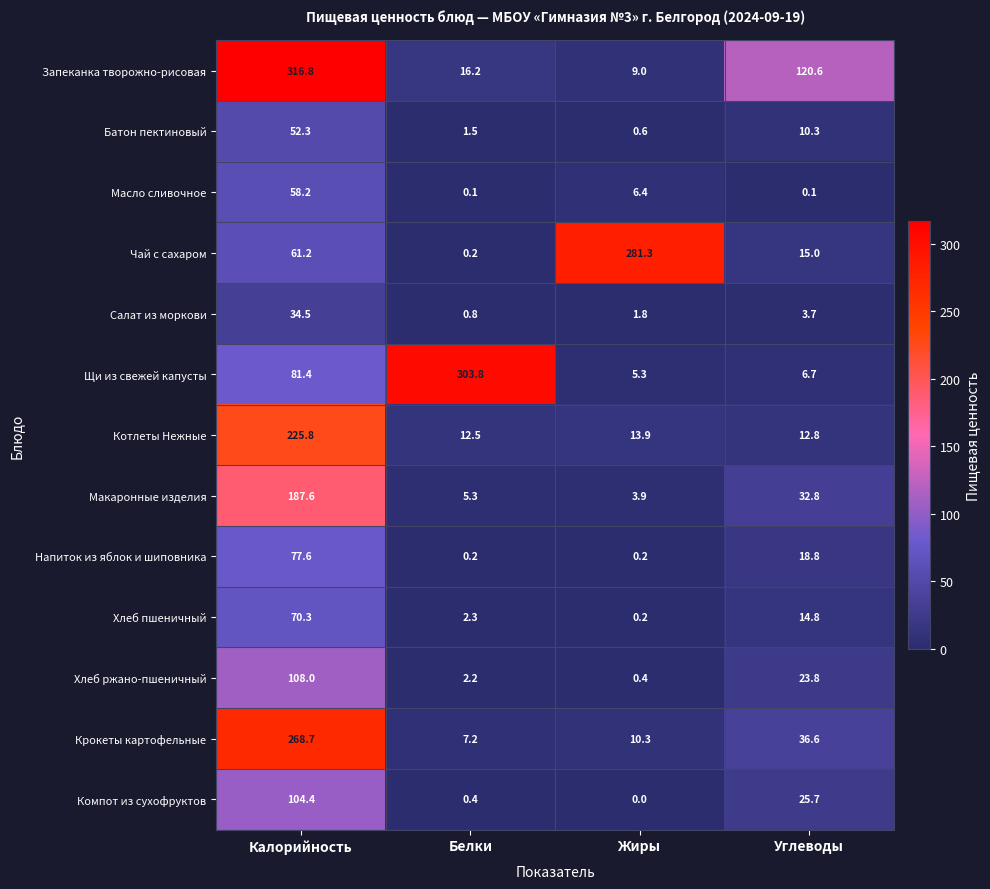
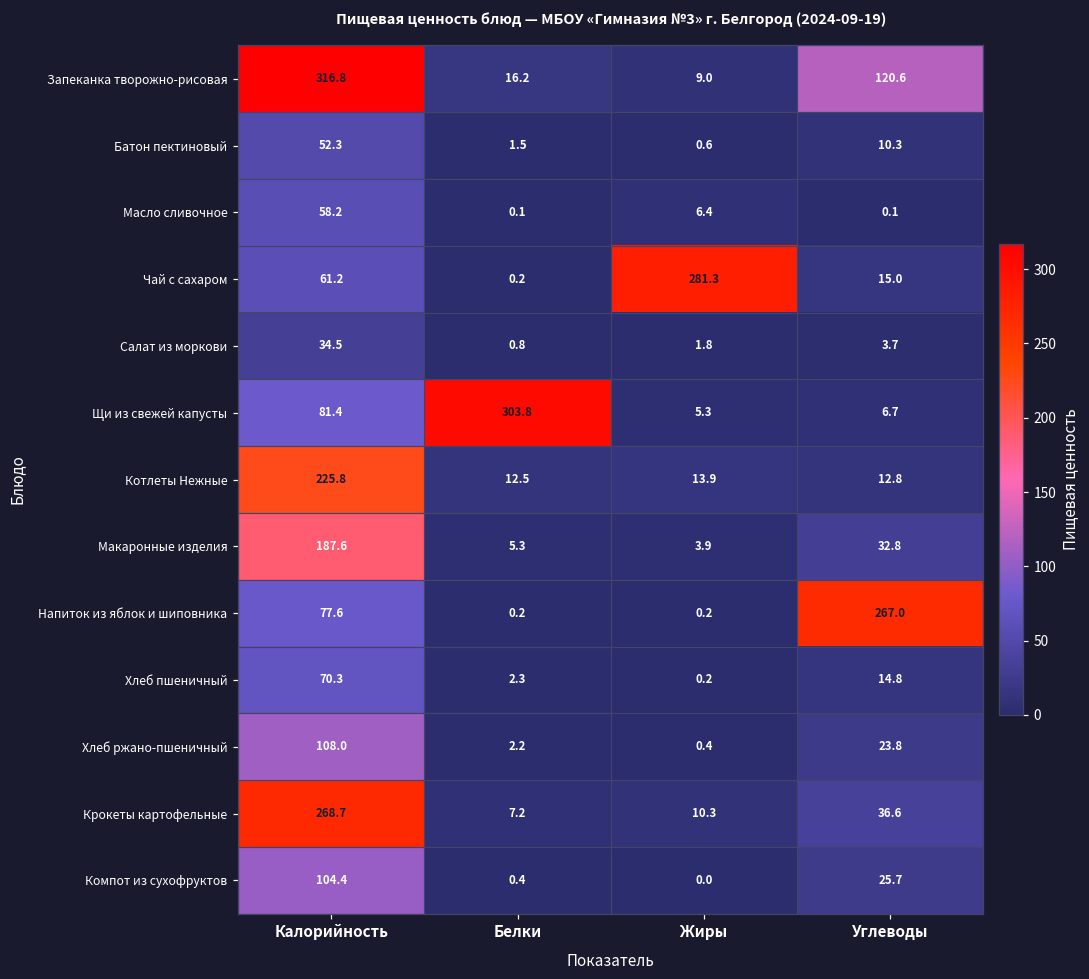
Напиток из яблок и шиповника, Углеводы: 18.8 -> 267.0
